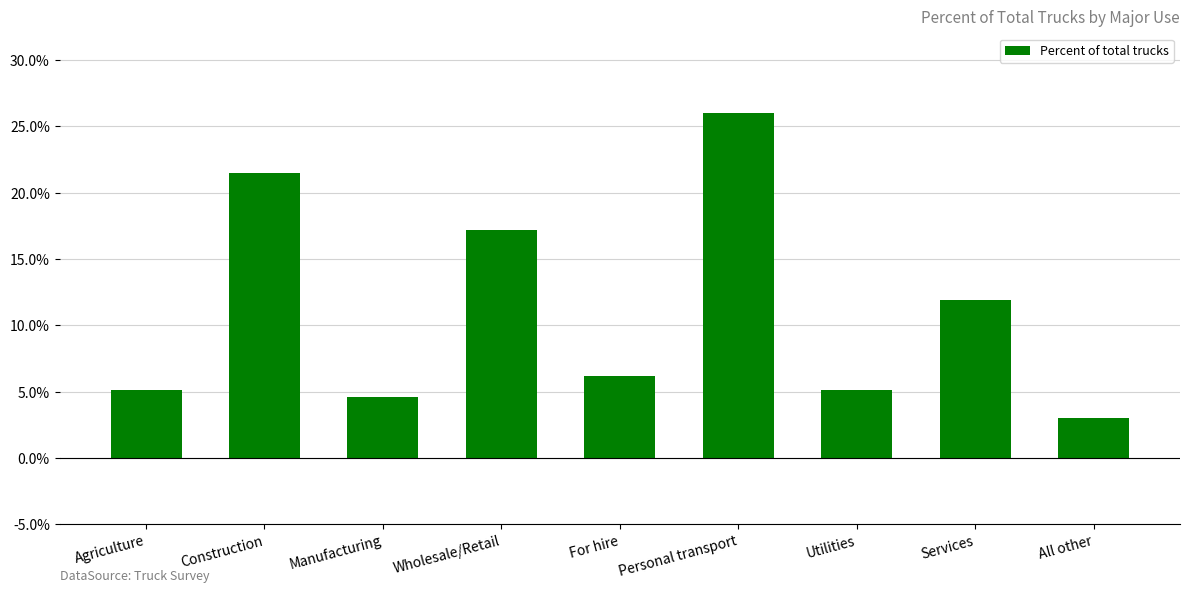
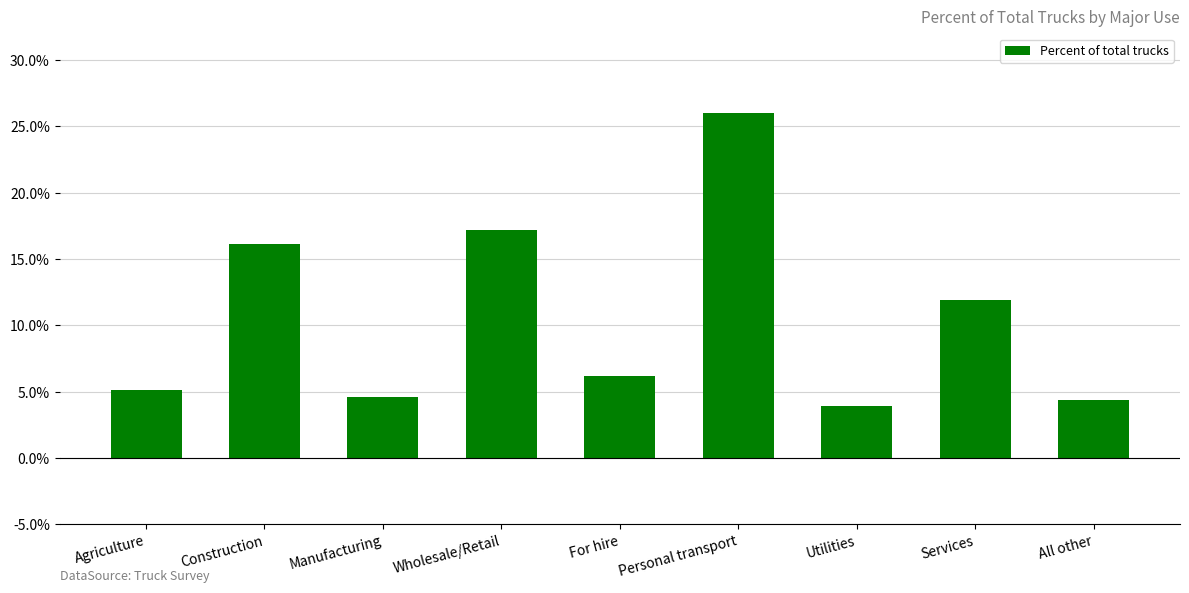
Construction: 21.5% -> 16.1%
Utilities: 5.1% -> 3.9%
All other: 3.0% -> 4.4%
